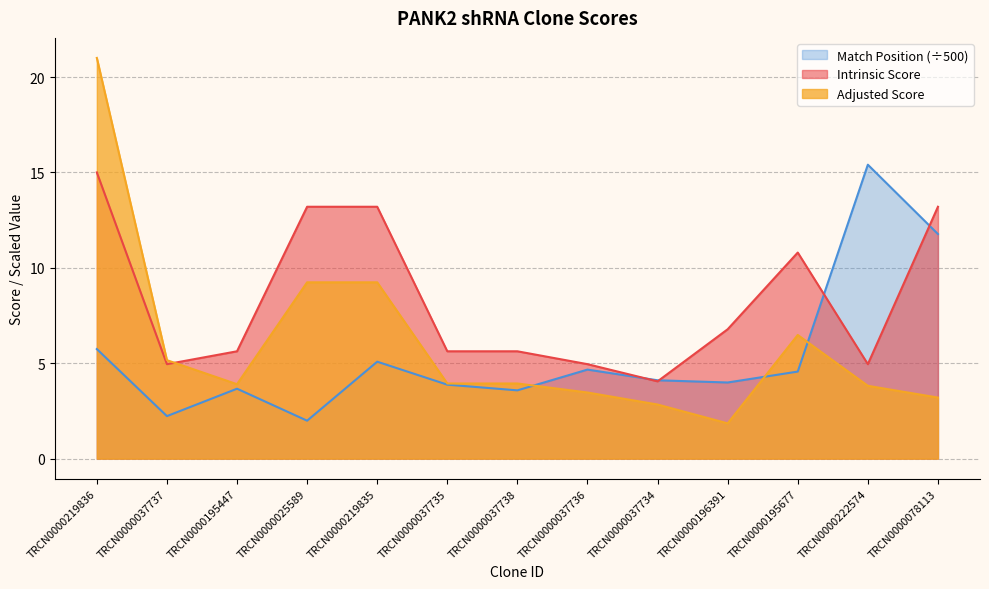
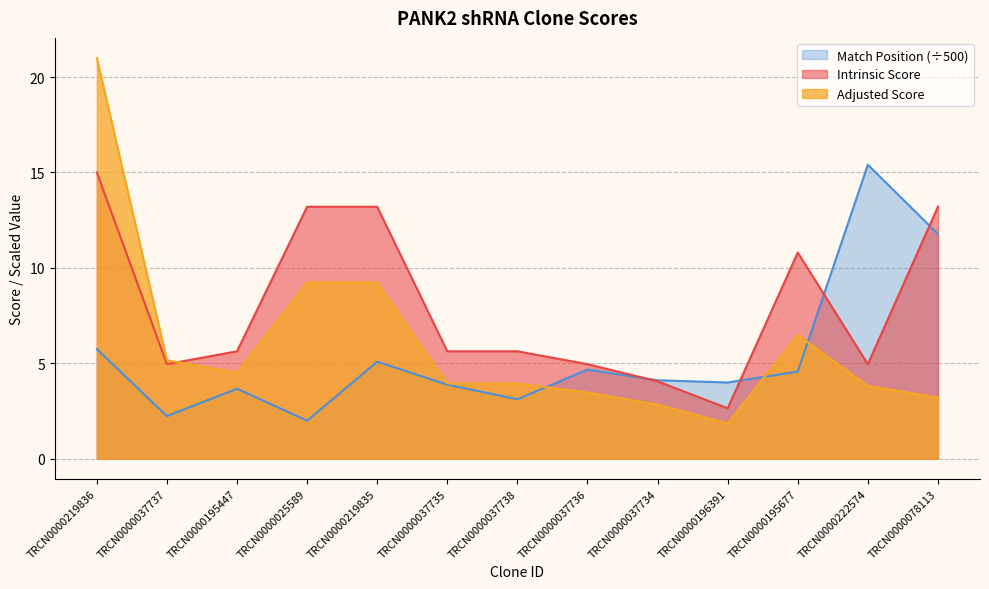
Adjusted Score, TRCN0000195447: 3.9 -> 4.5
Match Position (÷500), TRCN0000037738: 3.6 -> 3.1
Intrinsic Score, TRCN0000196391: 6.8 -> 2.6
